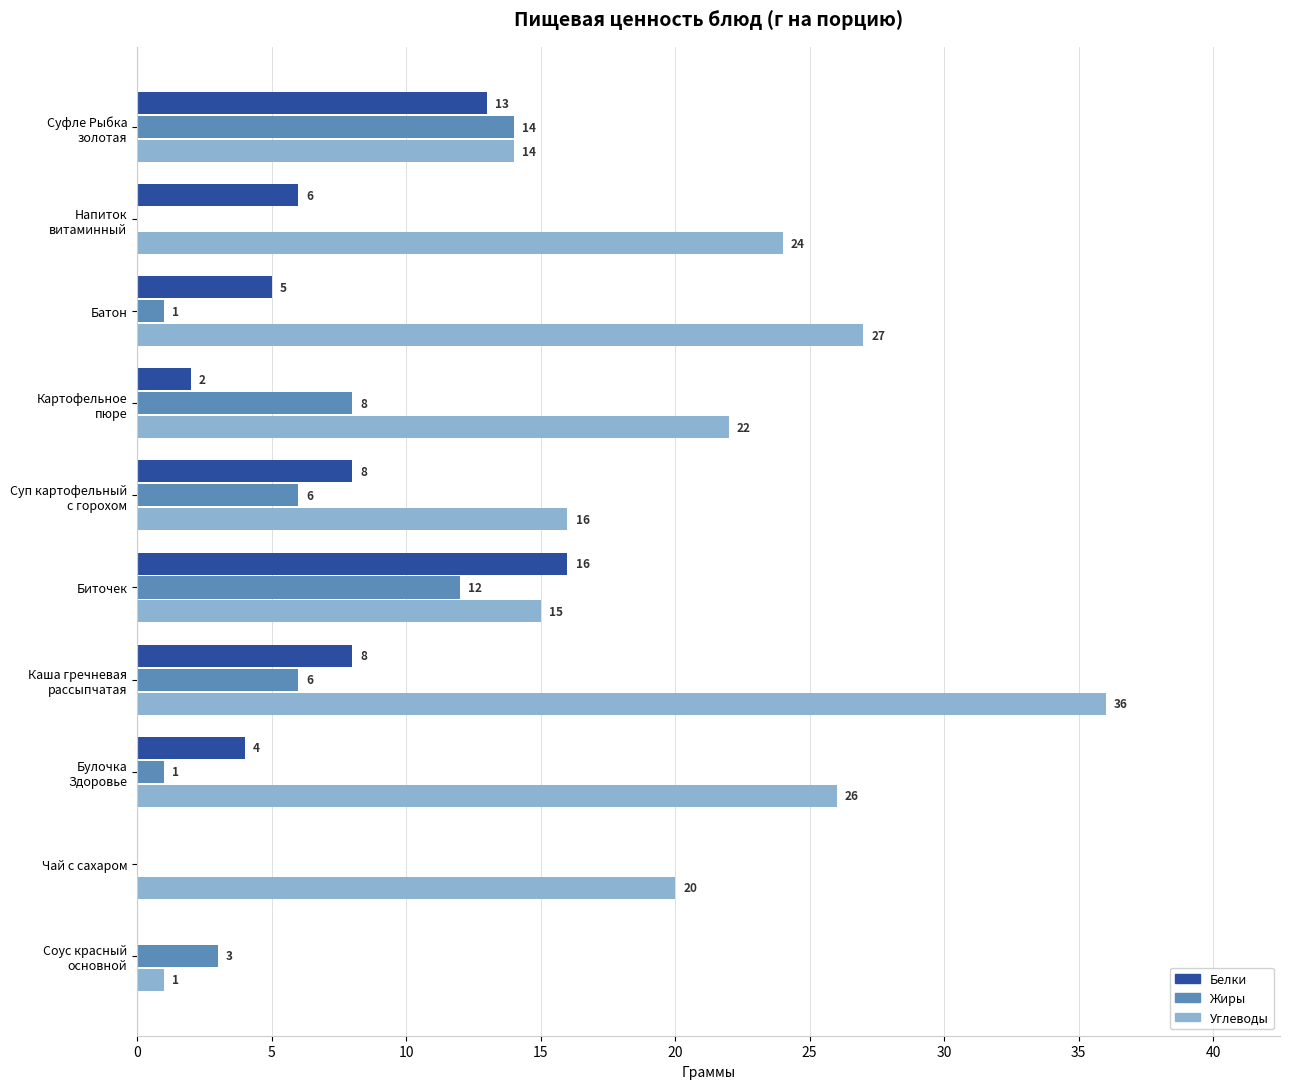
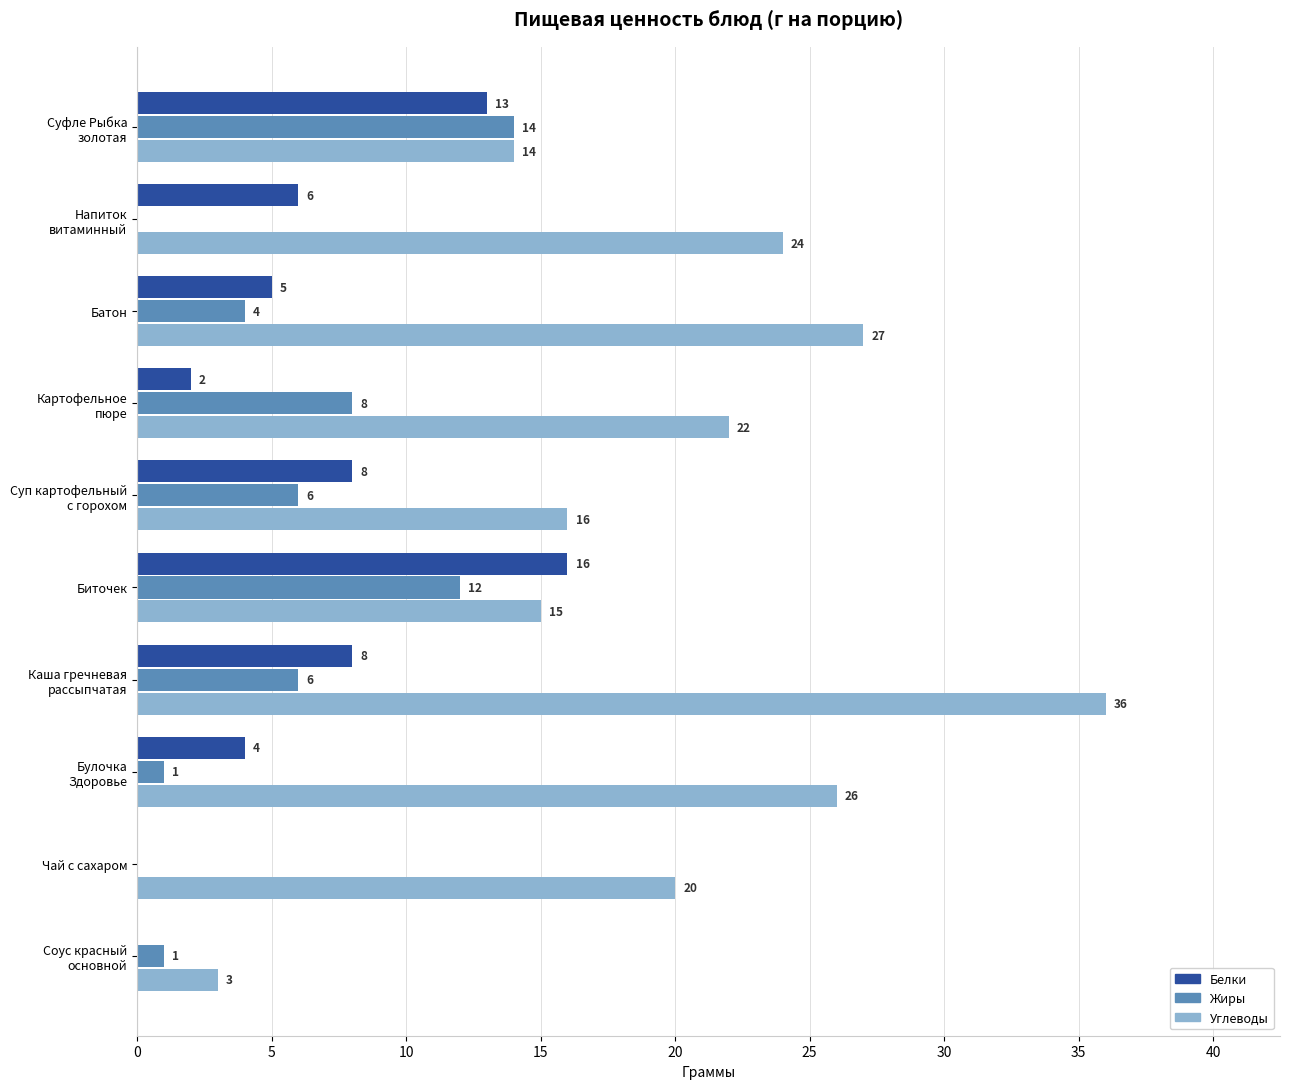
Жиры, Батон: 1 -> 4
Жиры, Соус красный основной: 3 -> 1
Углеводы, Соус красный основной: 1 -> 3
